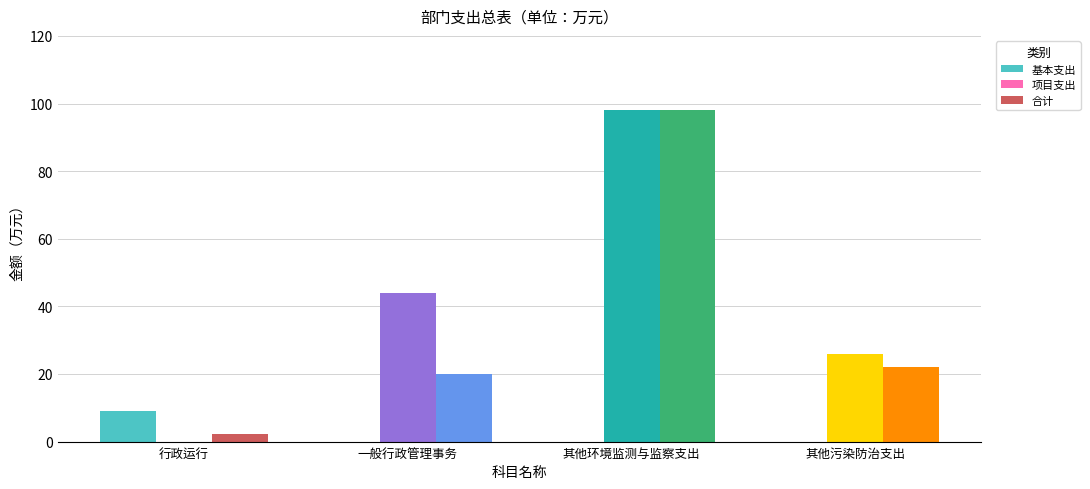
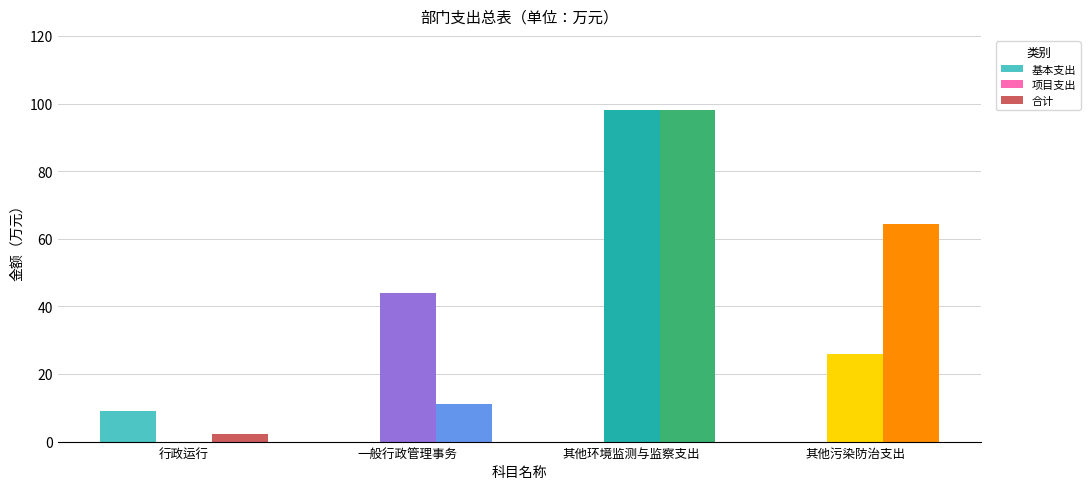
合计, 一般行政管理事务: 20 -> 11
合计, 其他污染防治支出: 22 -> 64
